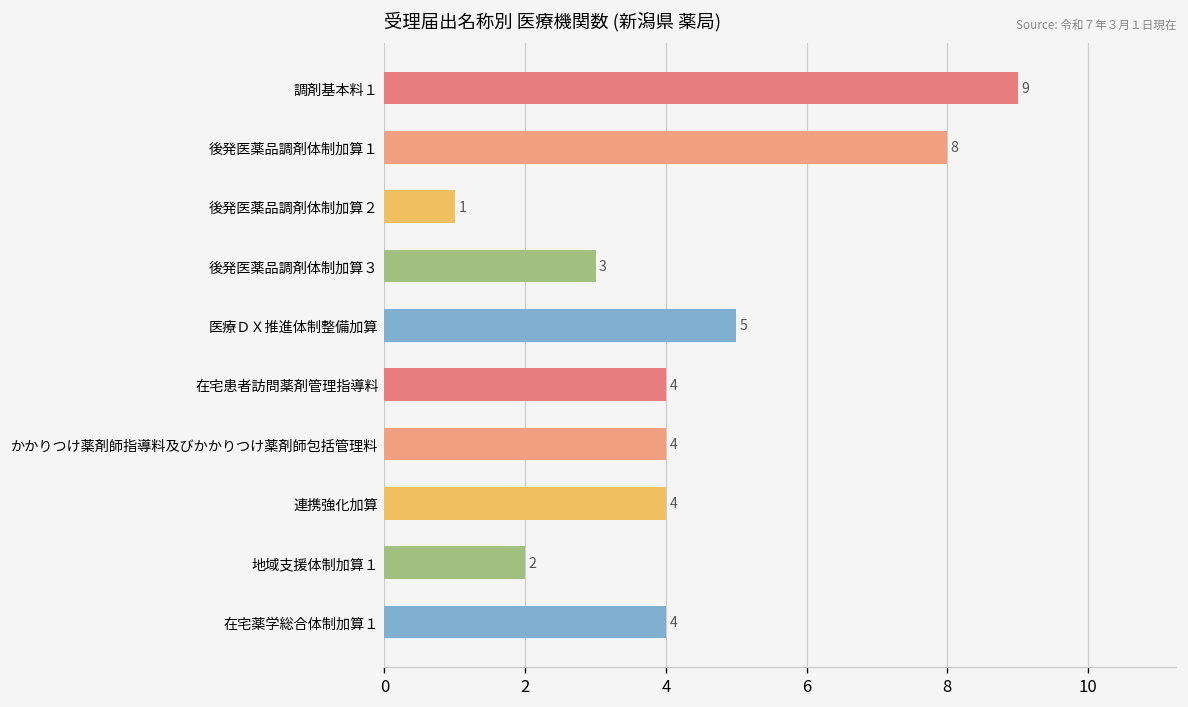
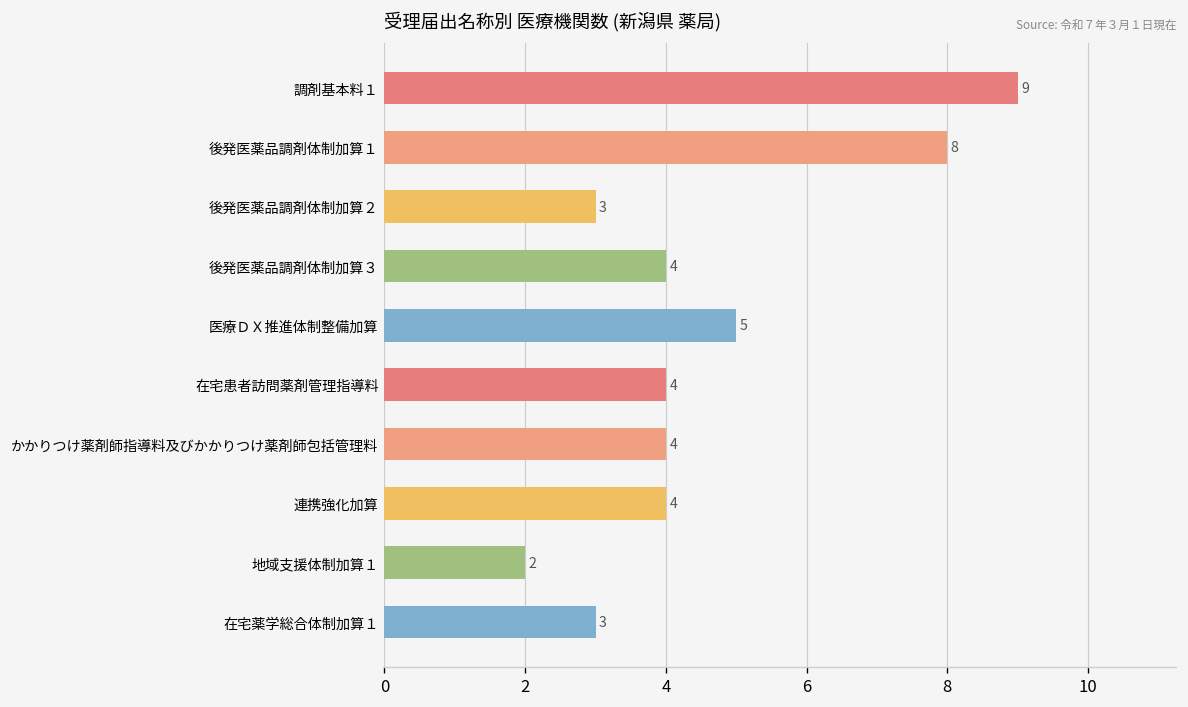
後発医薬品調剤体制加算２: 1 -> 3
後発医薬品調剤体制加算３: 3 -> 4
在宅薬学総合体制加算１: 4 -> 3
